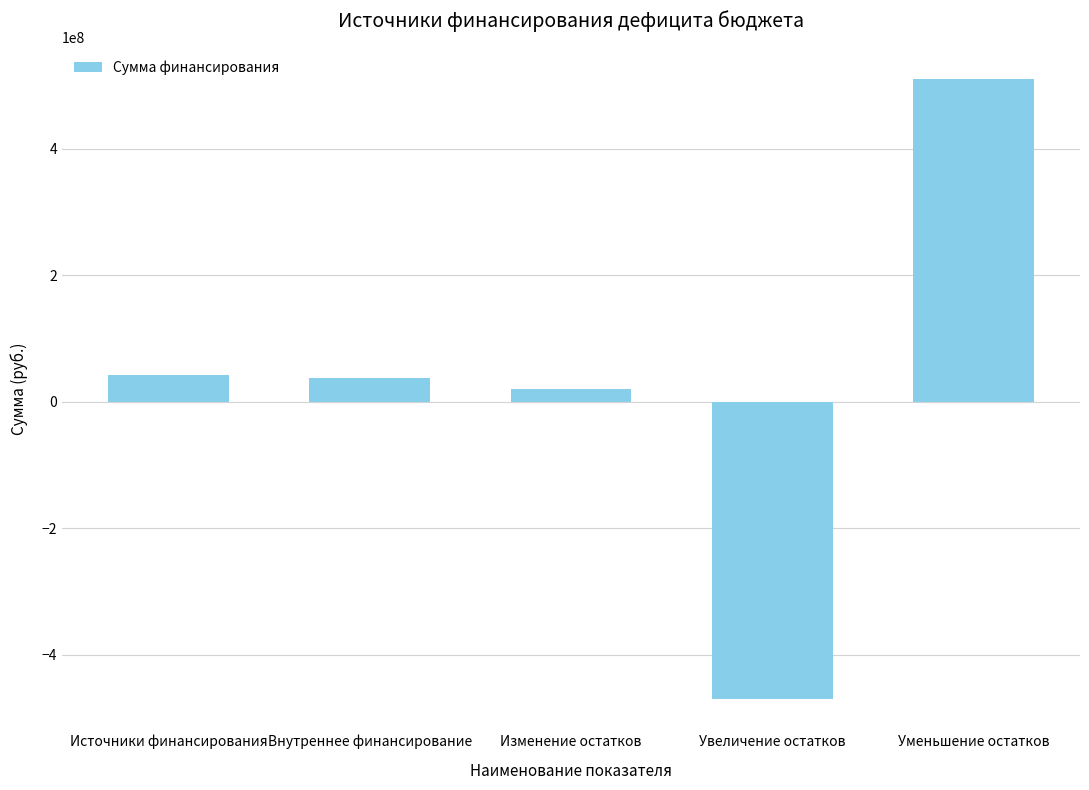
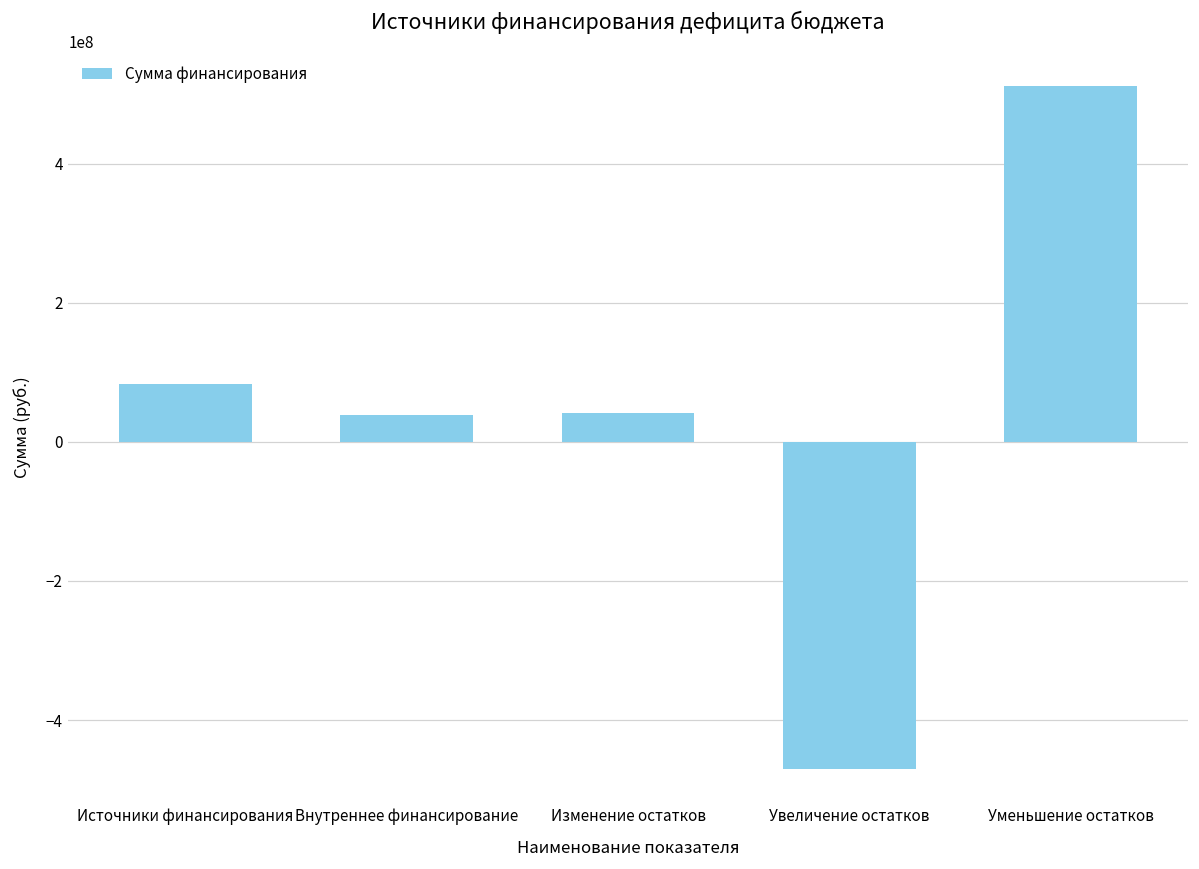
Источники финансирования: 40000000 -> 80000000
Изменение остатков: 20000000 -> 40000000
